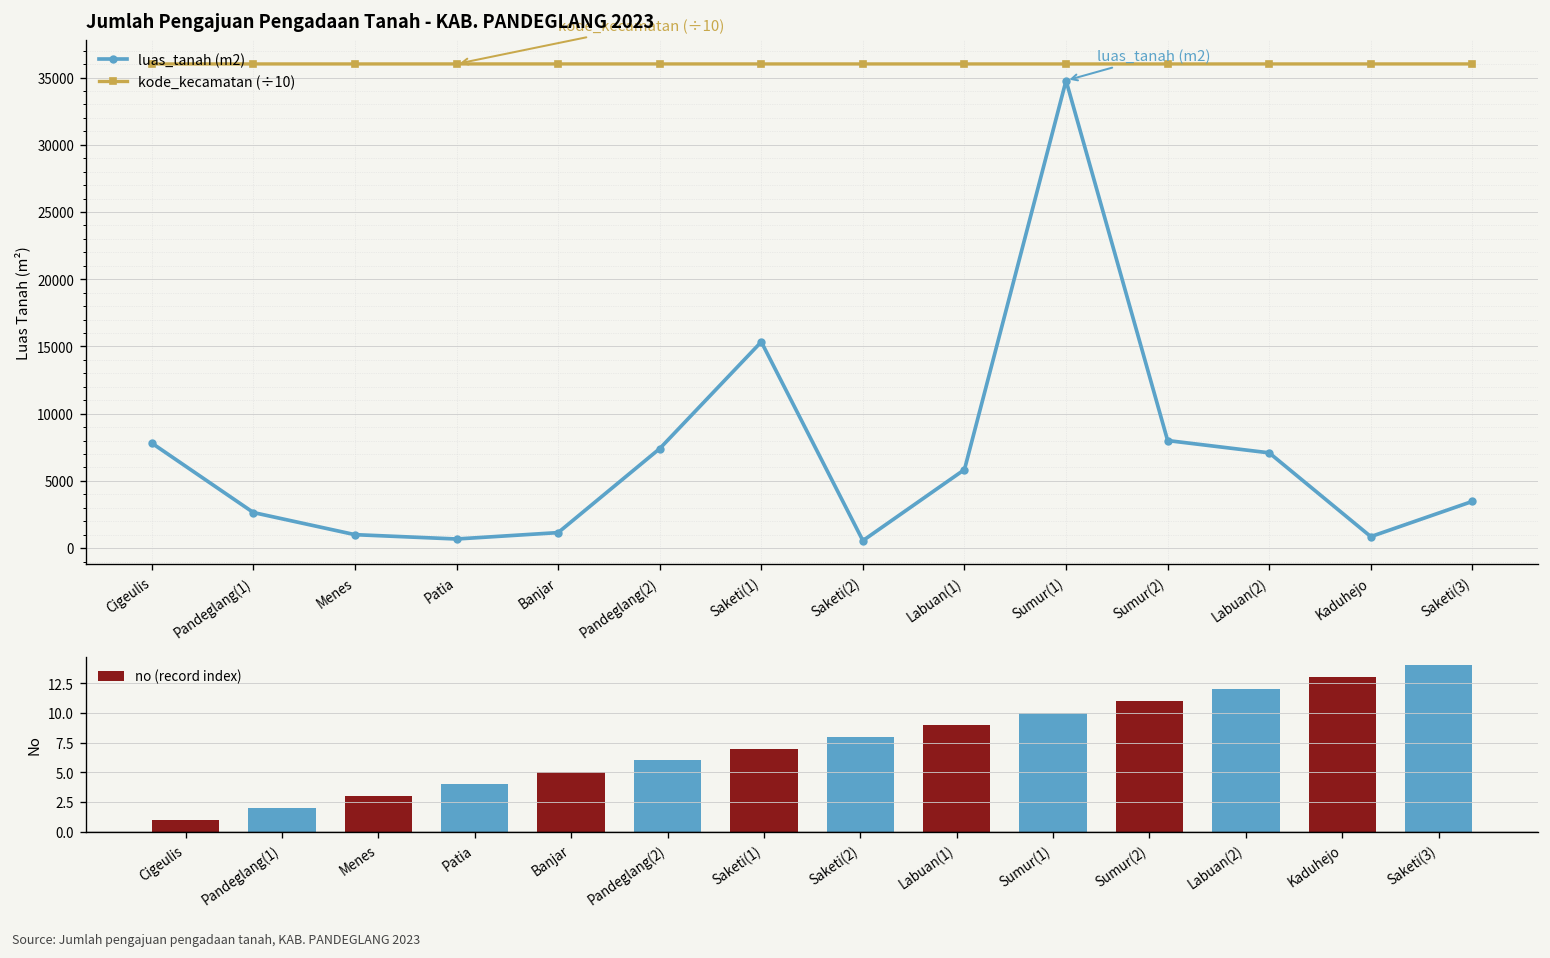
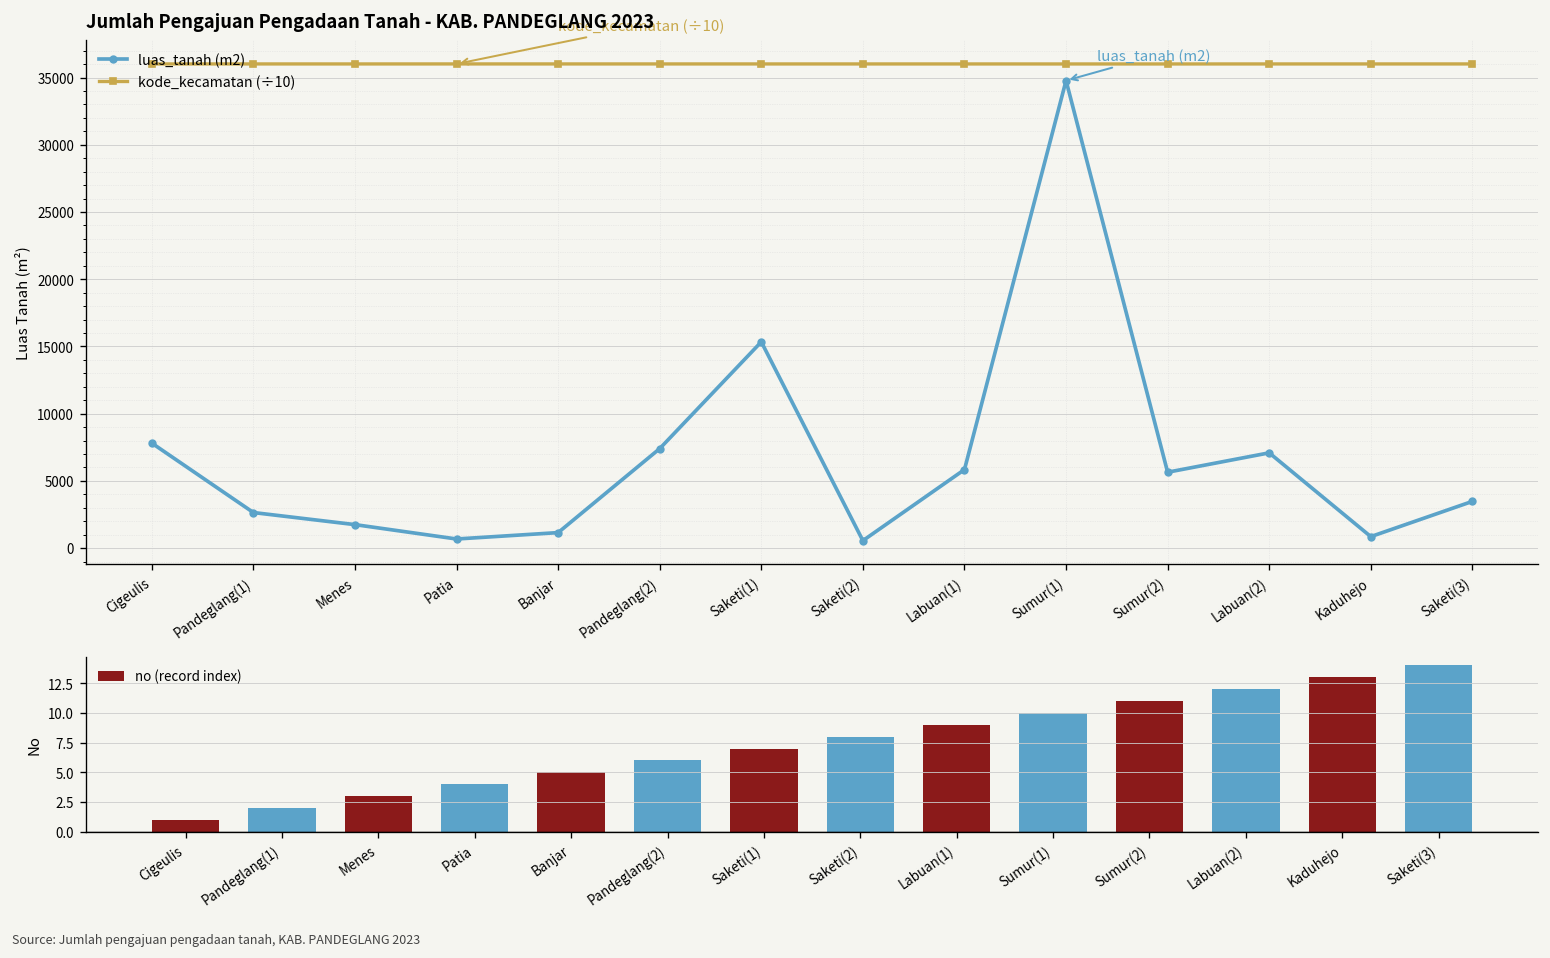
Jumlah Pengajuan Pengadaan Tanah - KAB. PANDEGLANG 2023, luas_tanah (m2), Menes: 1000 -> 1700
Jumlah Pengajuan Pengadaan Tanah - KAB. PANDEGLANG 2023, luas_tanah (m2), Sumur(2): 8000 -> 5600
